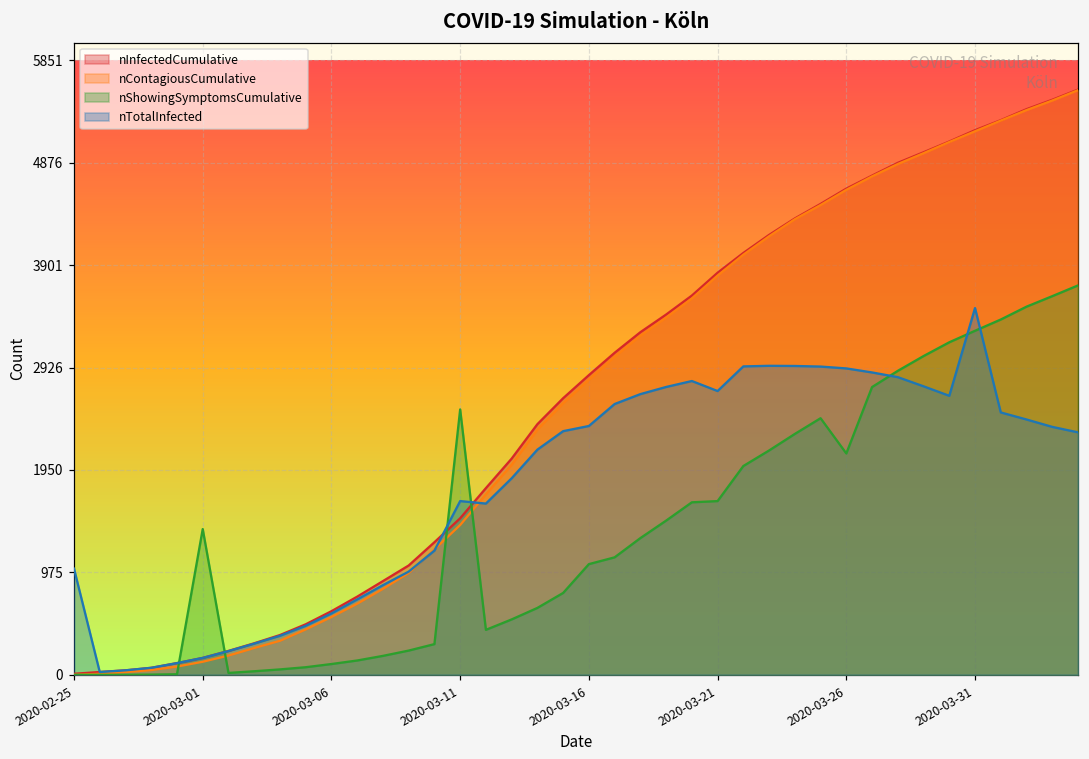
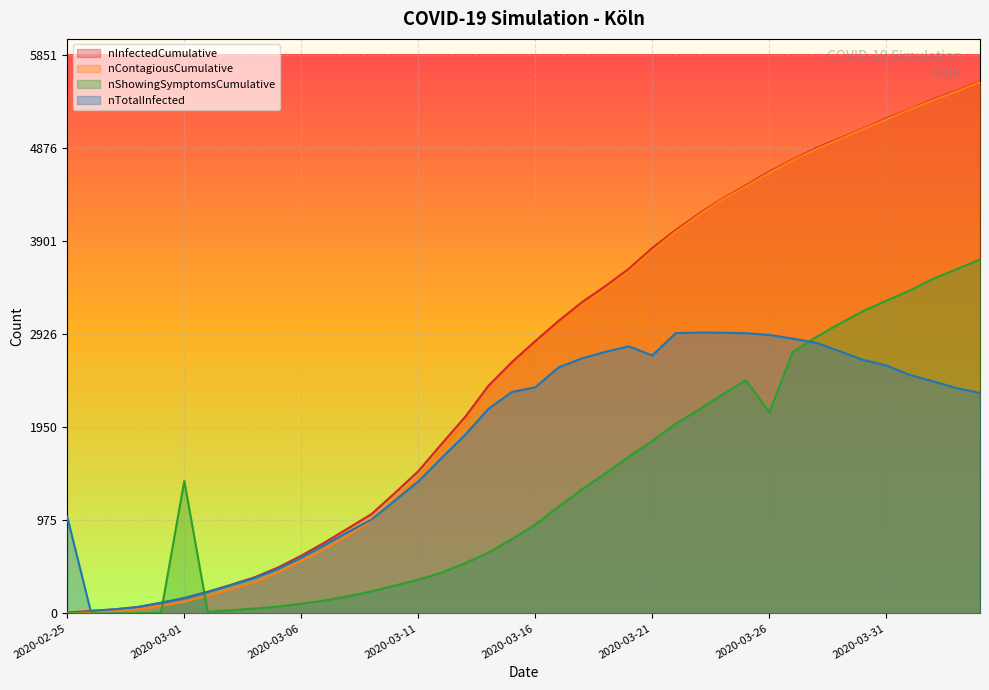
nShowingSymptomsCumulative, 2020-03-11: 2500 -> 400
nTotalInfected, 2020-03-11: 1700 -> 1400
nShowingSymptomsCumulative, 2020-03-16: 1100 -> 900
nShowingSymptomsCumulative, 2020-03-21: 1700 -> 1800
nTotalInfected, 2020-03-31: 3500 -> 2600
